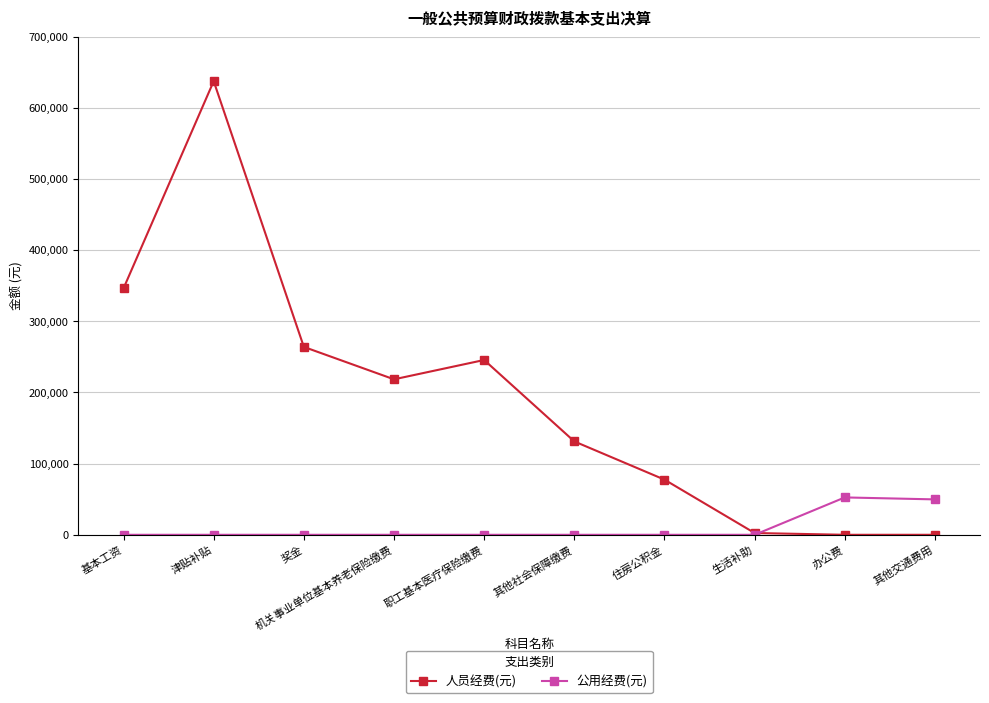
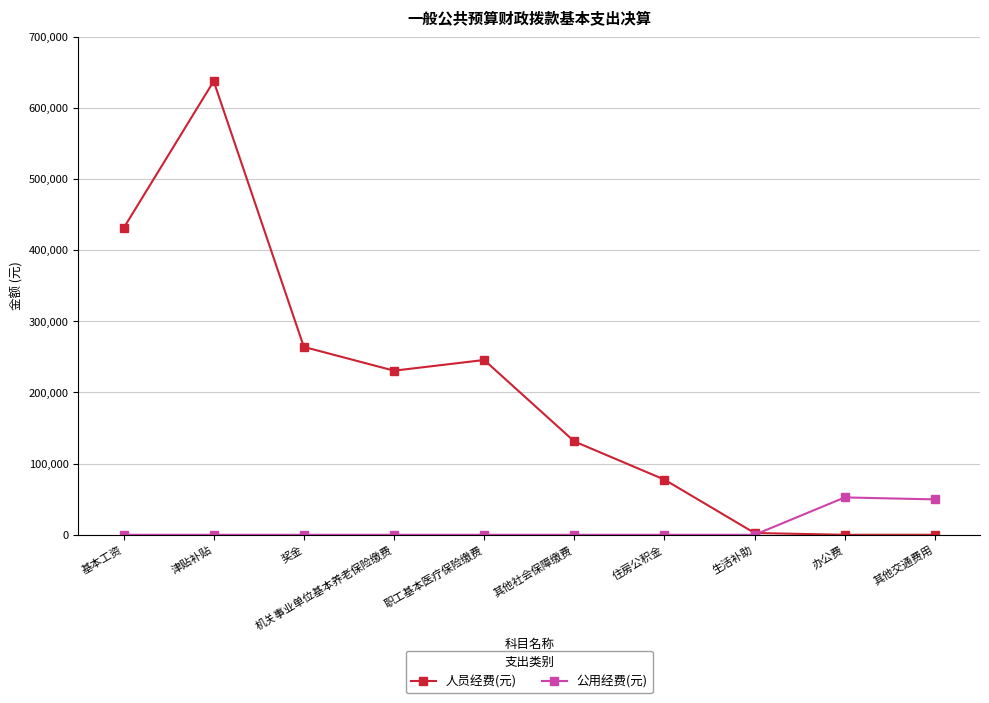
人员经费(元), 基本工资: 350,000 -> 430,000
人员经费(元), 机关事业单位基本养老保险缴费: 220,000 -> 230,000
